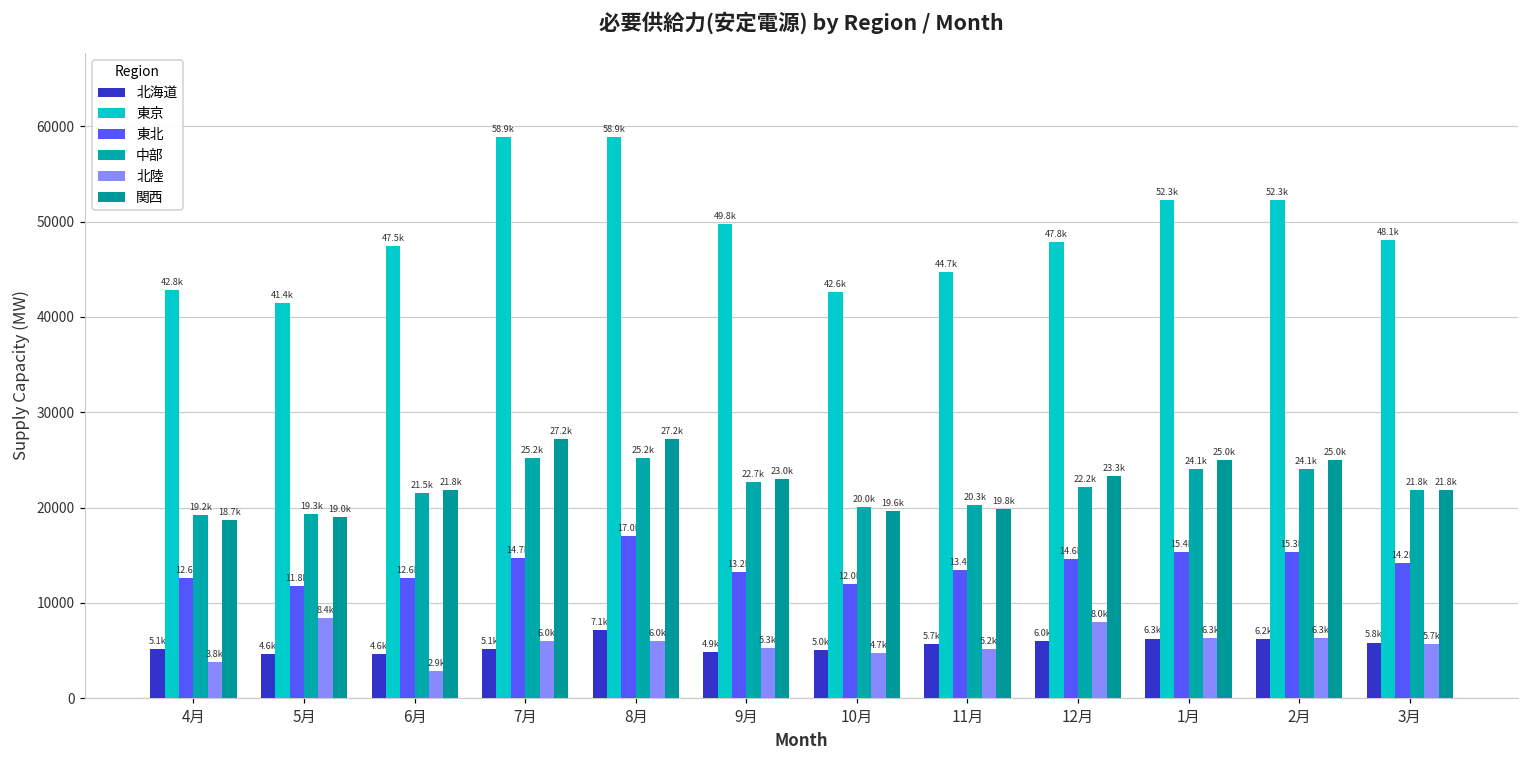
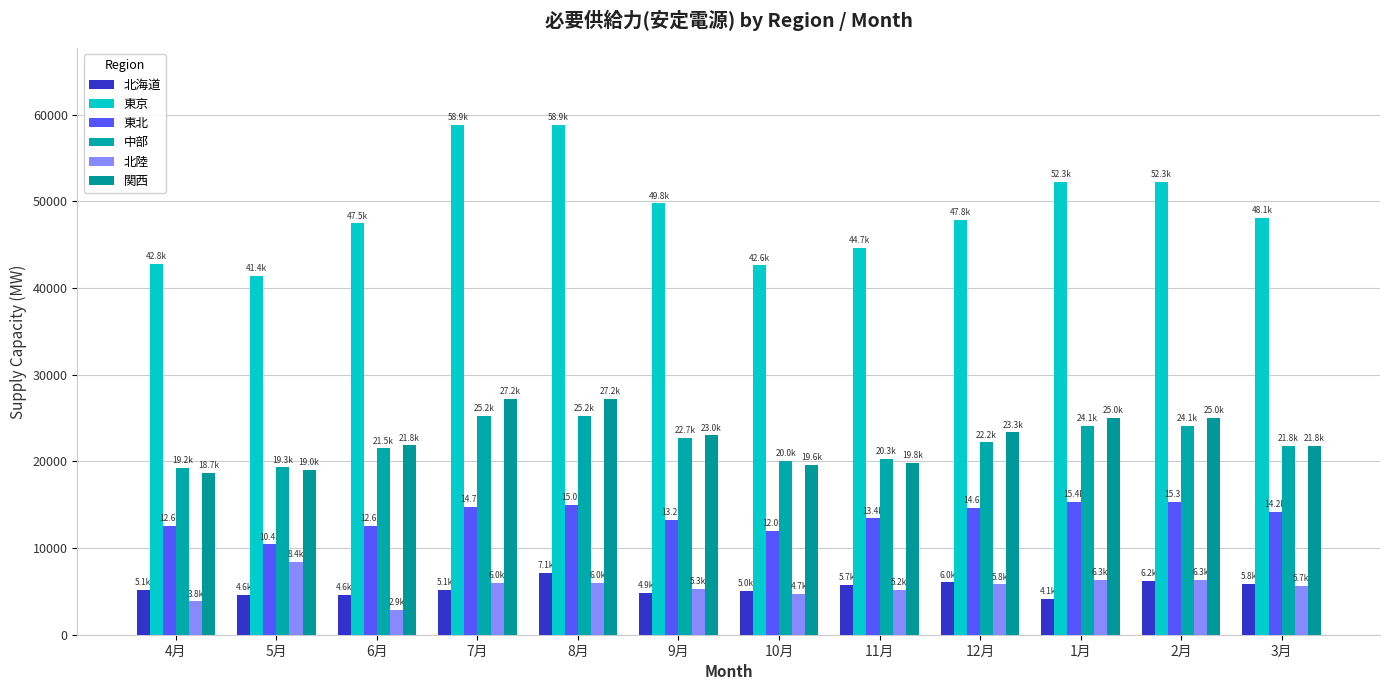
東北, 5月: 11.8k -> 10.4k
東北, 8月: 17.0k -> 15.0k
北陸, 12月: 8.0k -> 5.8k
北海道, 1月: 6.3k -> 4.1k
